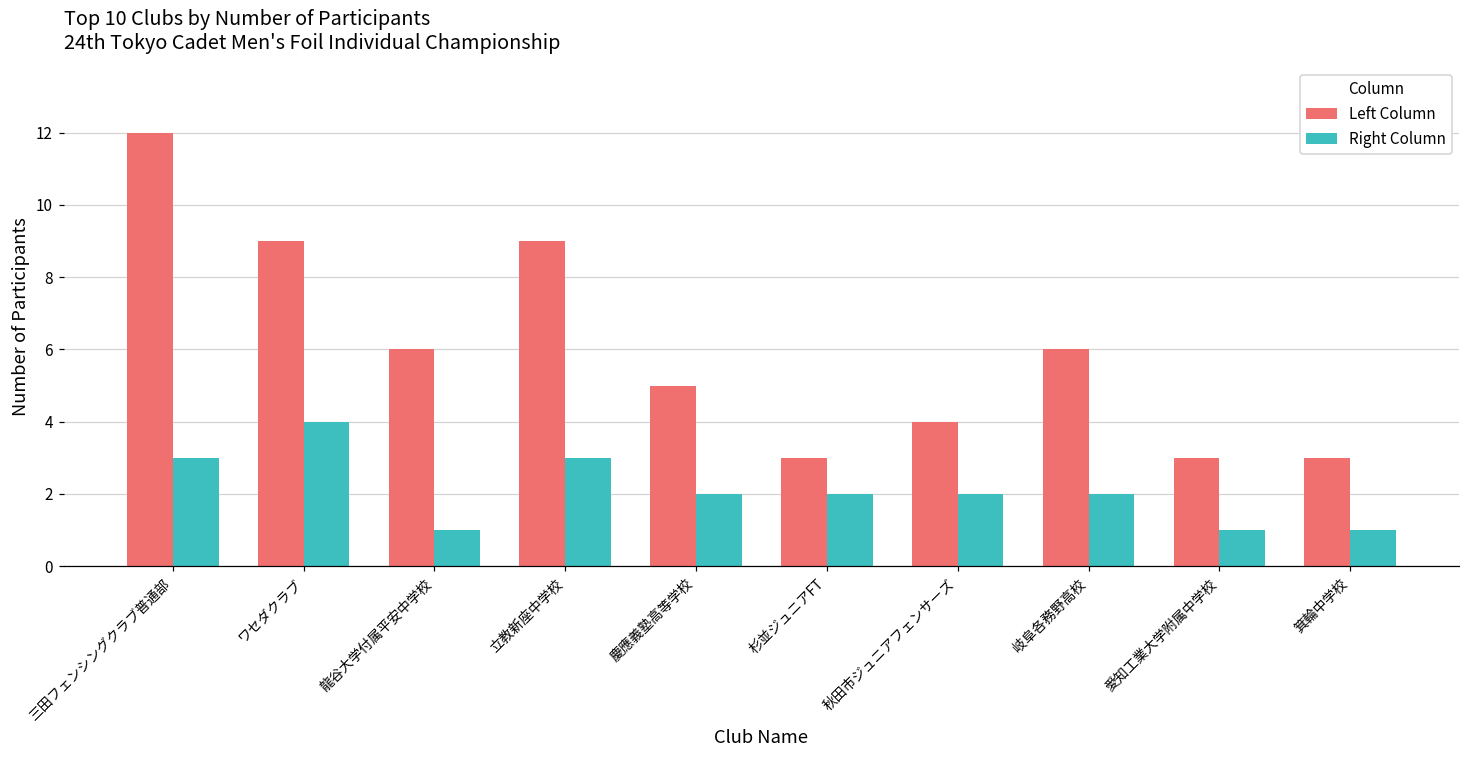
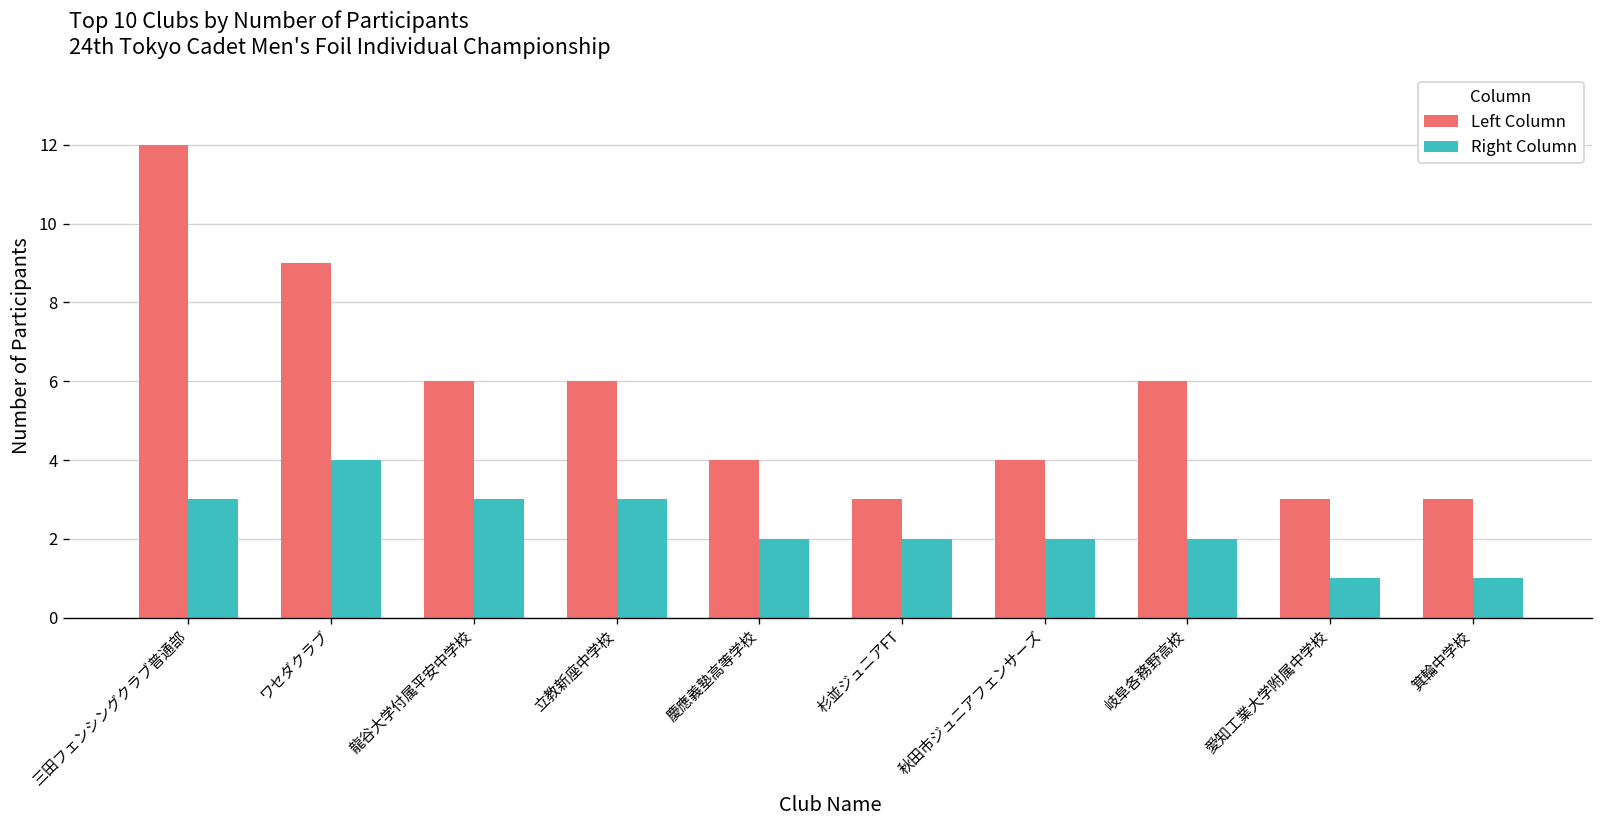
Right Column, 龍谷大学付属平安中学校: 1 -> 3
Left Column, 立教新座中学校: 9 -> 6
Left Column, 慶應義塾高等学校: 5 -> 4
